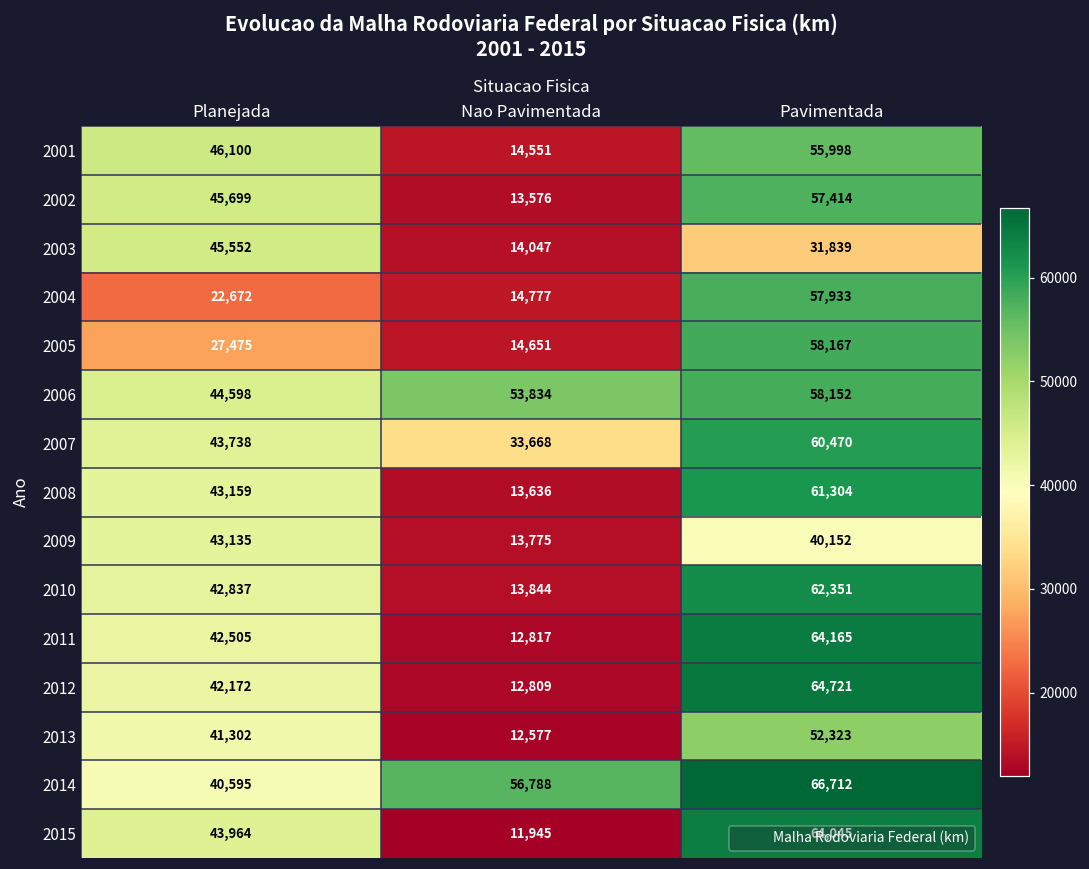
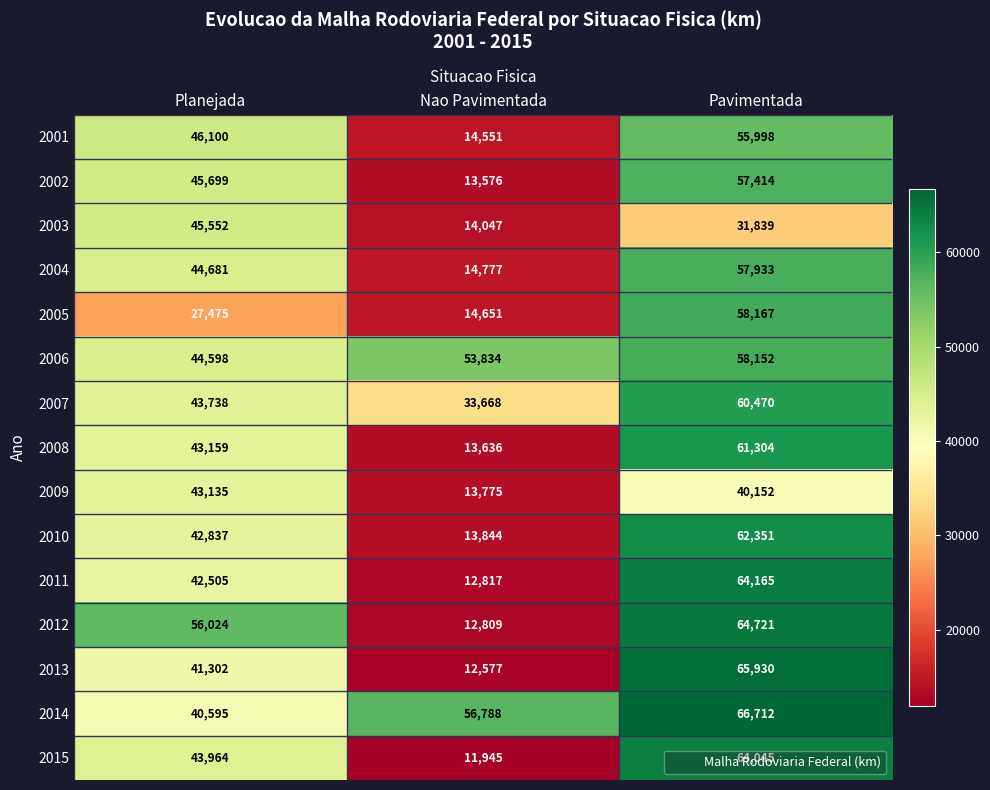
2004, Planejada: 22,672 -> 44,681
2012, Planejada: 42,172 -> 56,024
2013, Pavimentada: 52,323 -> 65,930
